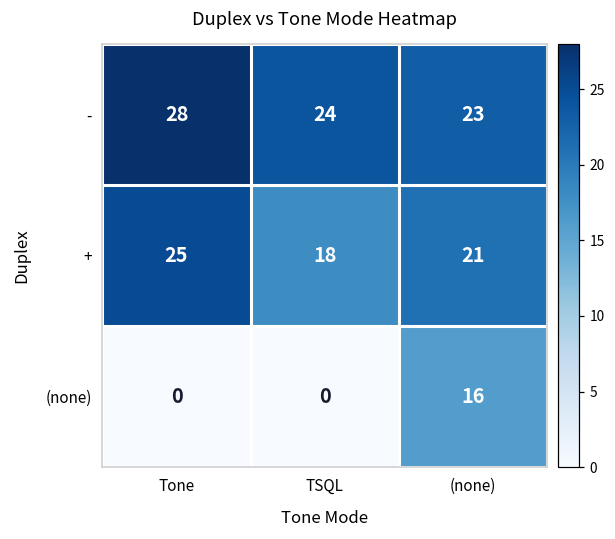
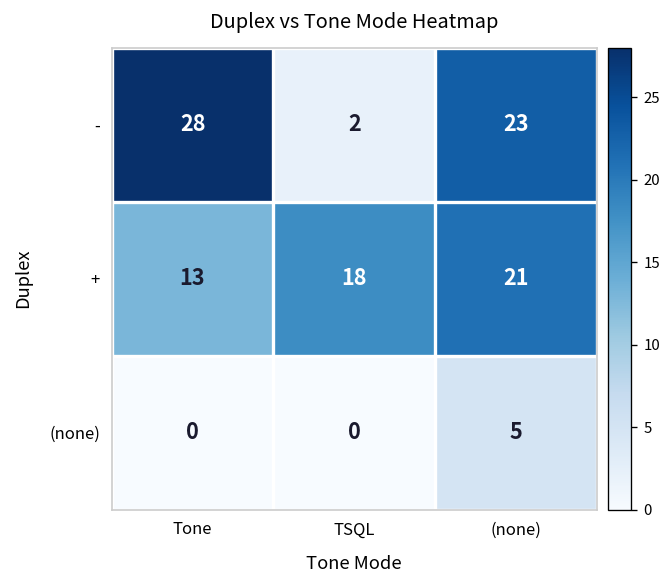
-, TSQL: 24 -> 2
+, Tone: 25 -> 13
(none), (none): 16 -> 5
